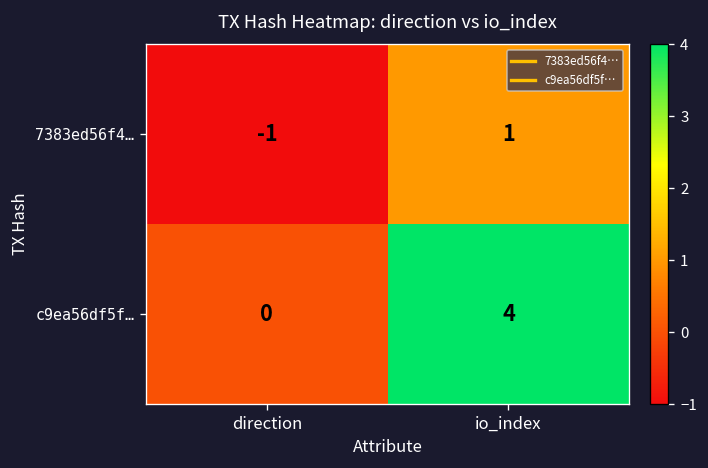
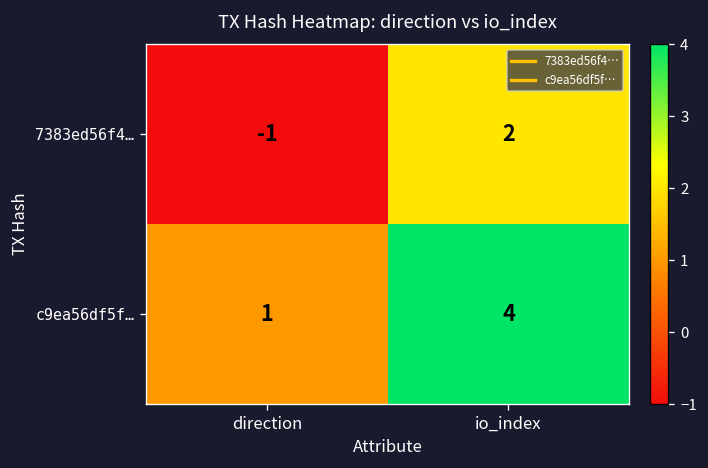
7383ed56f4…, io_index: 1 -> 2
c9ea56df5f…, direction: 0 -> 1
